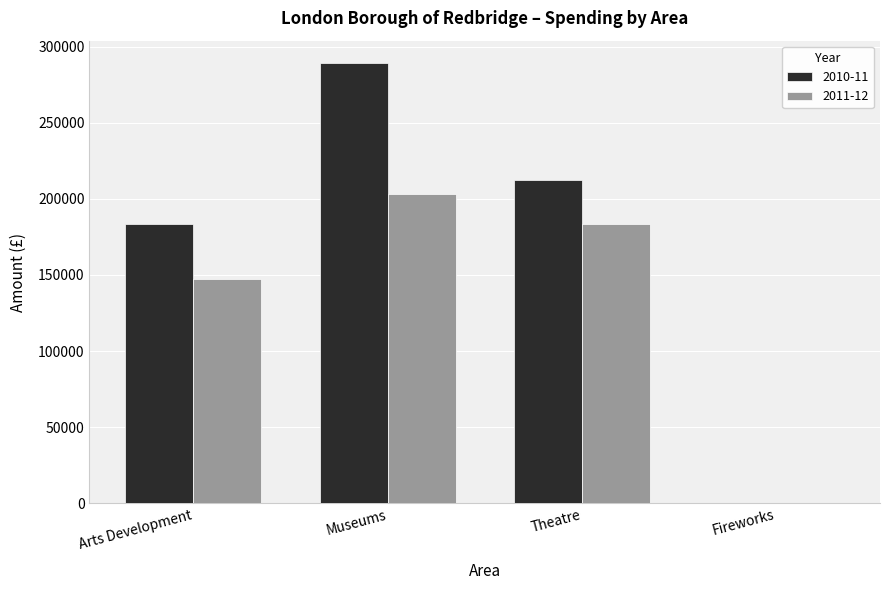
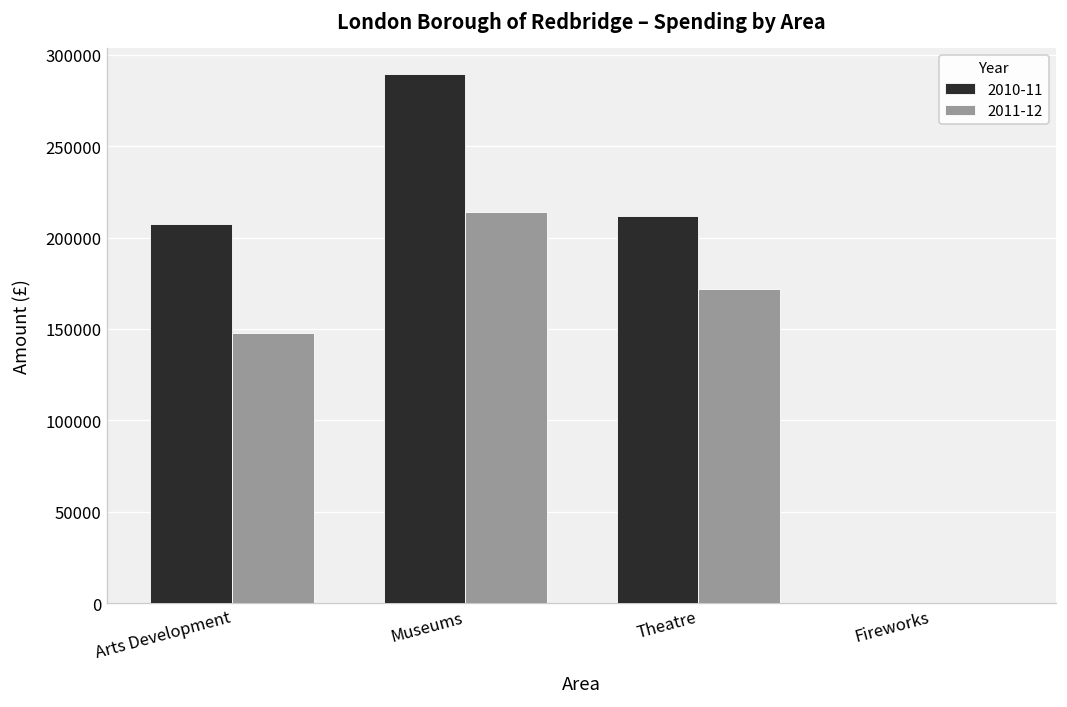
2010-11, Arts Development: 184000 -> 208000
2011-12, Museums: 203000 -> 214000
2011-12, Theatre: 183000 -> 172000
